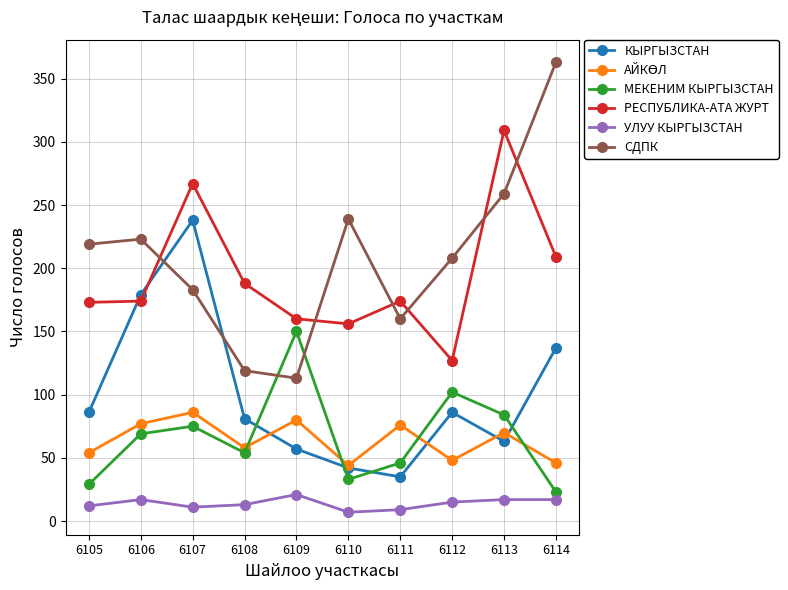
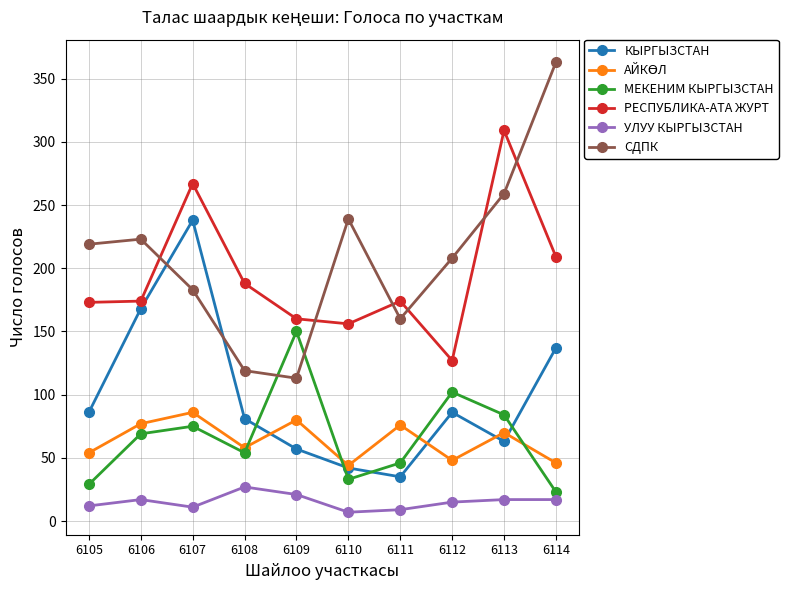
КЫРГЫЗСТАН, 6106: 179 -> 168
УЛУУ КЫРГЫЗСТАН, 6108: 13 -> 27
